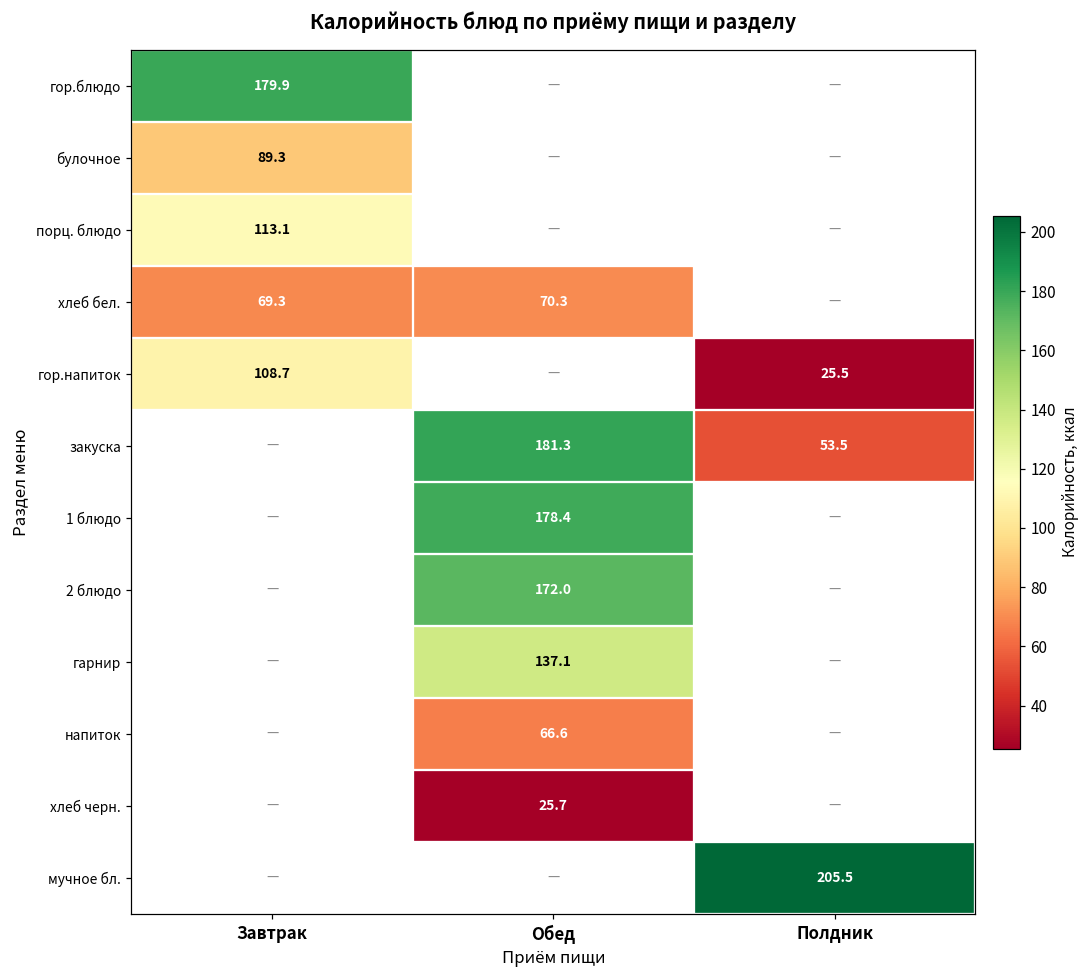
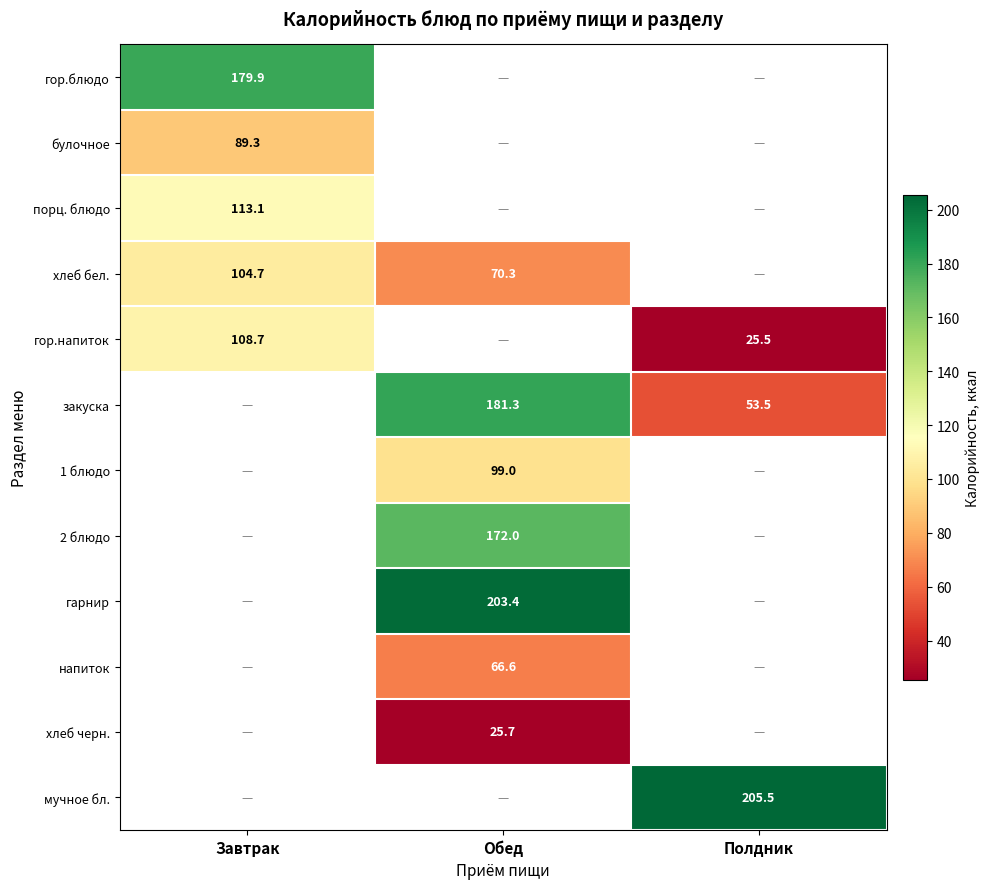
хлеб бел., Завтрак: 69.3 -> 104.7
1 блюдо, Обед: 178.4 -> 99.0
гарнир, Обед: 137.1 -> 203.4
